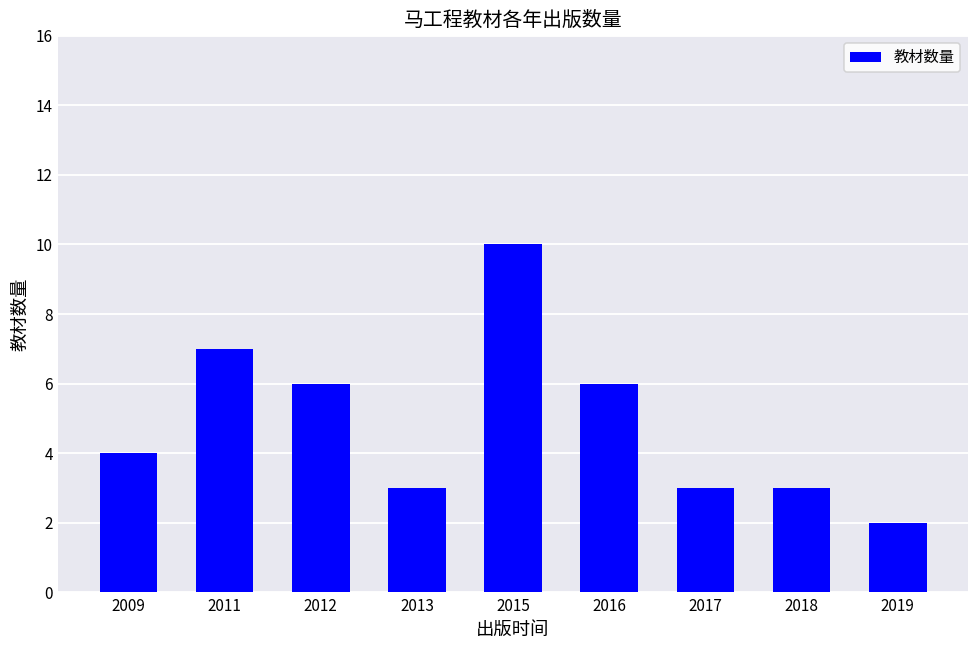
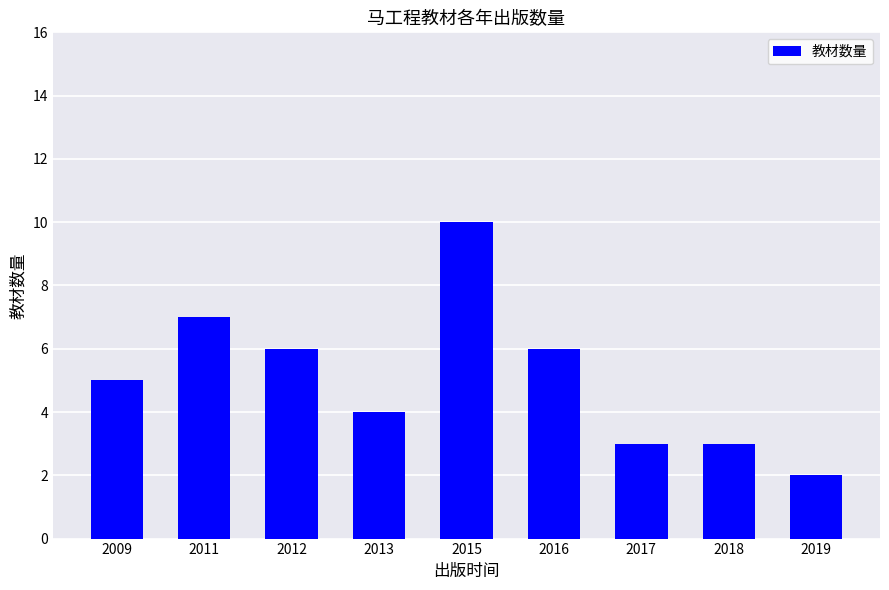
2009: 4 -> 5
2013: 3 -> 4
